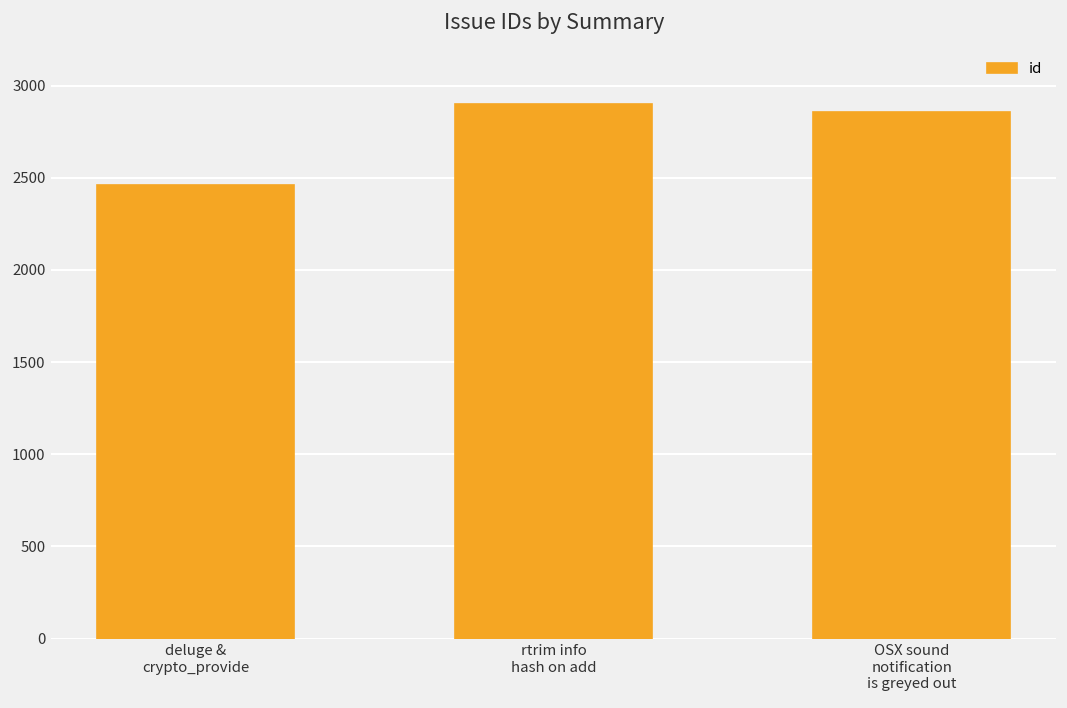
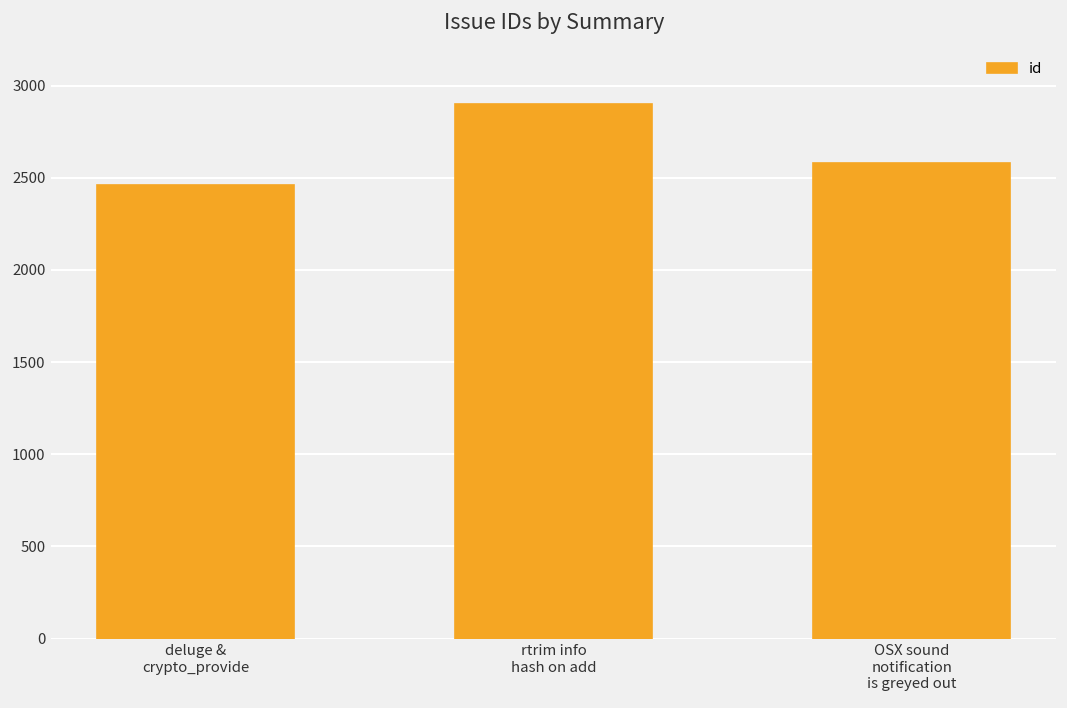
OSX sound notification is greyed out: 2860 -> 2580
